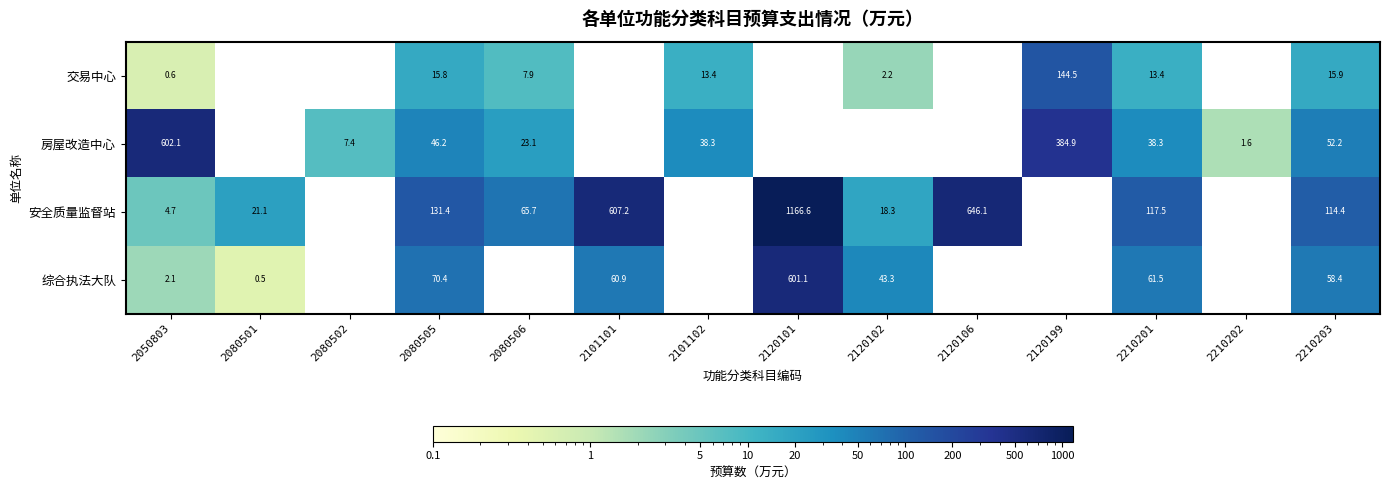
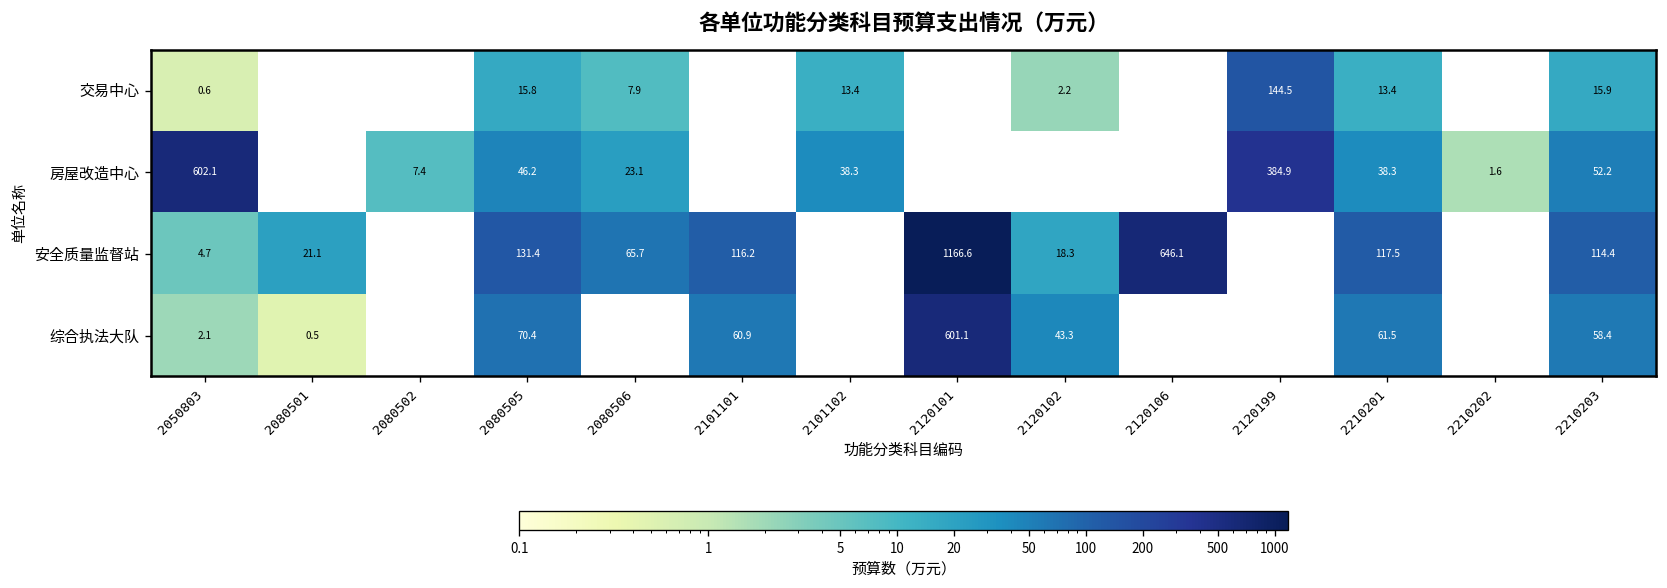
安全质量监督站, 2101101: 607.2 -> 116.2
